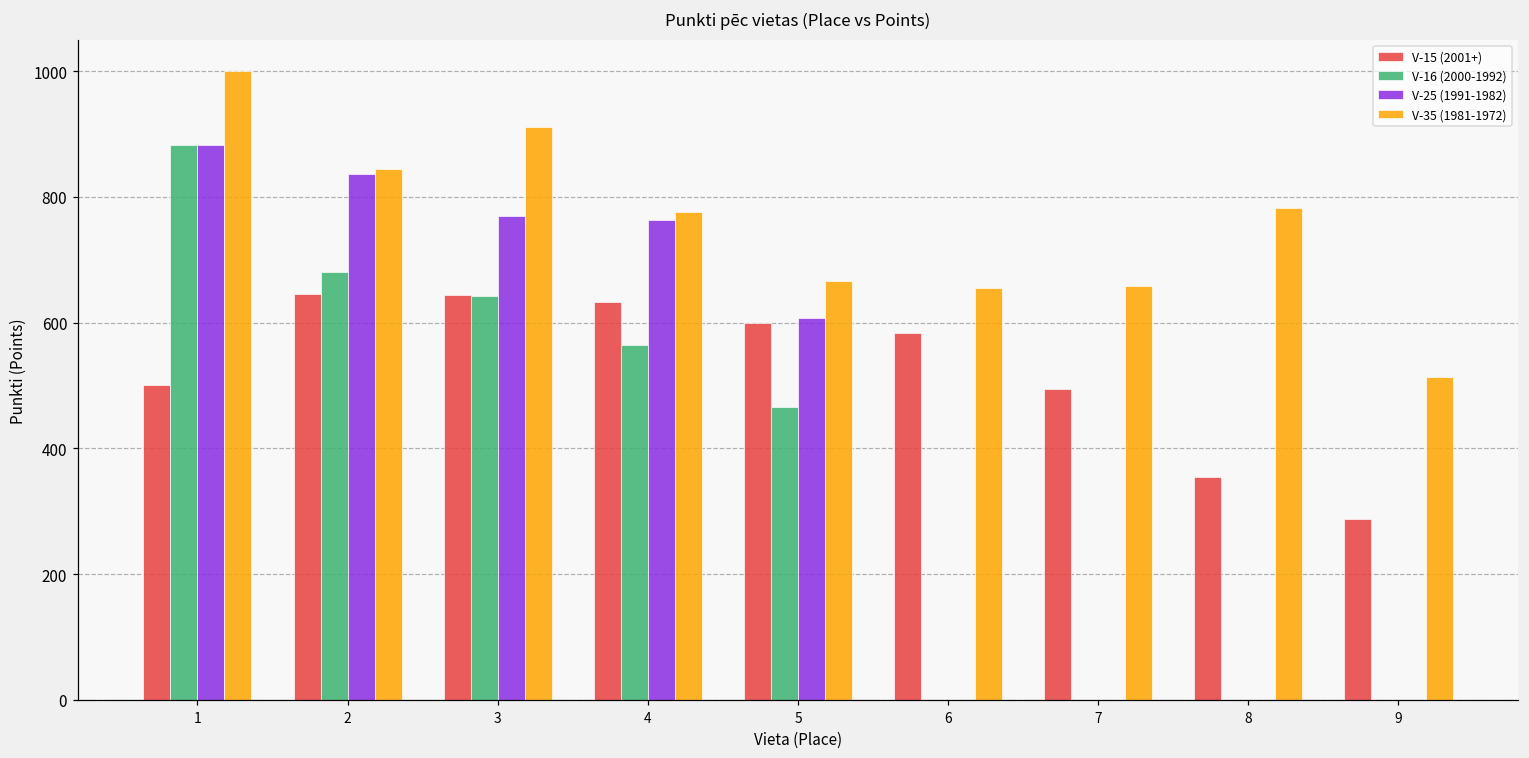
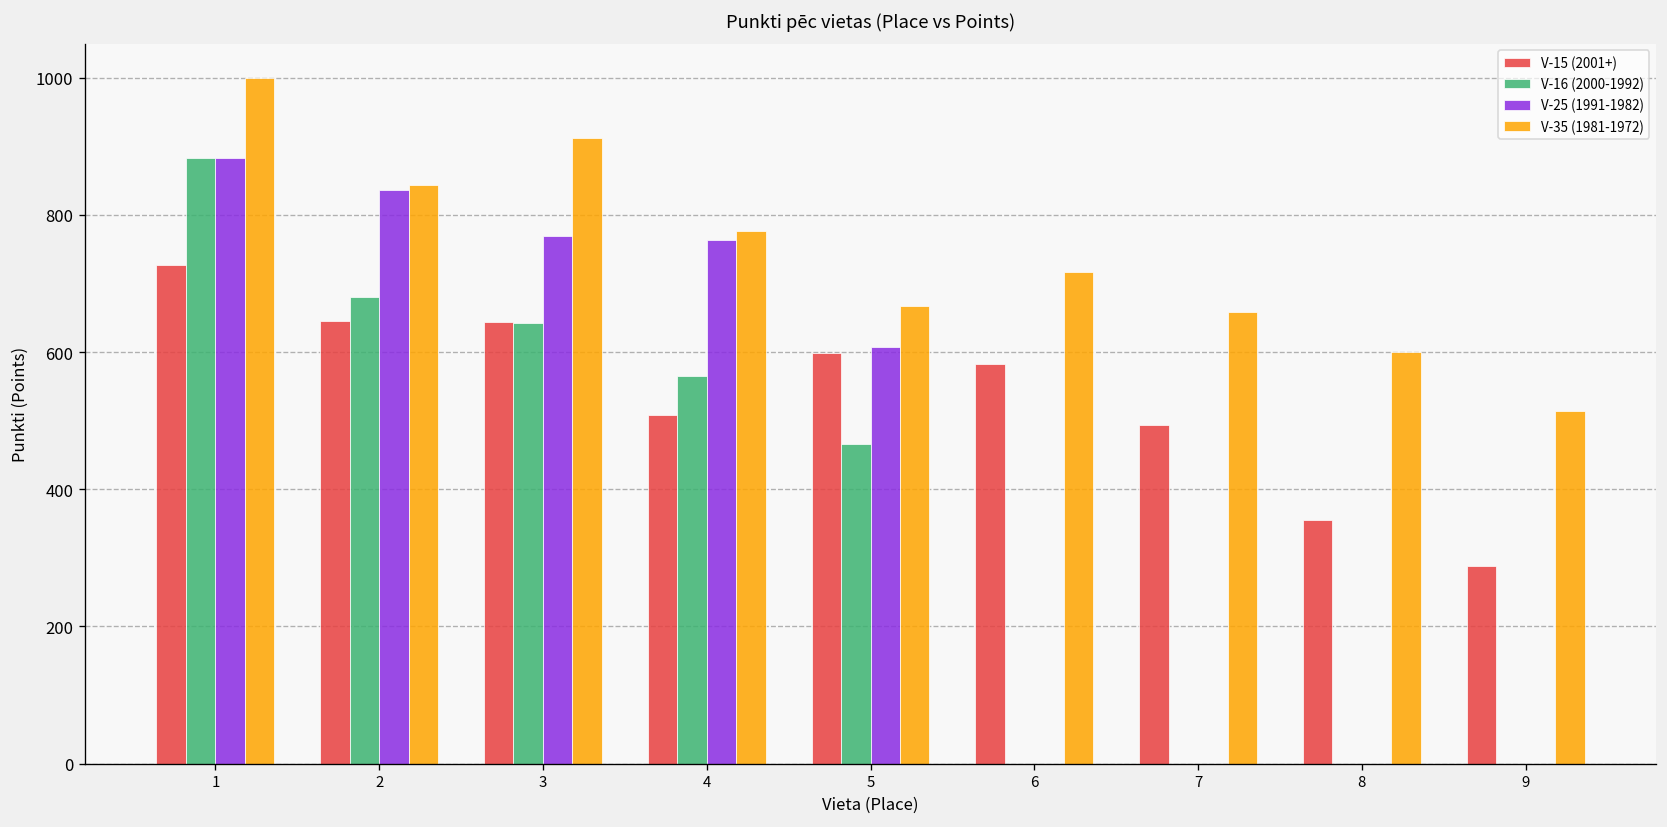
V-15 (2001+), 1: 500 -> 730
V-15 (2001+), 4: 630 -> 510
V-35 (1981-1972), 6: 660 -> 720
V-35 (1981-1972), 8: 780 -> 600
